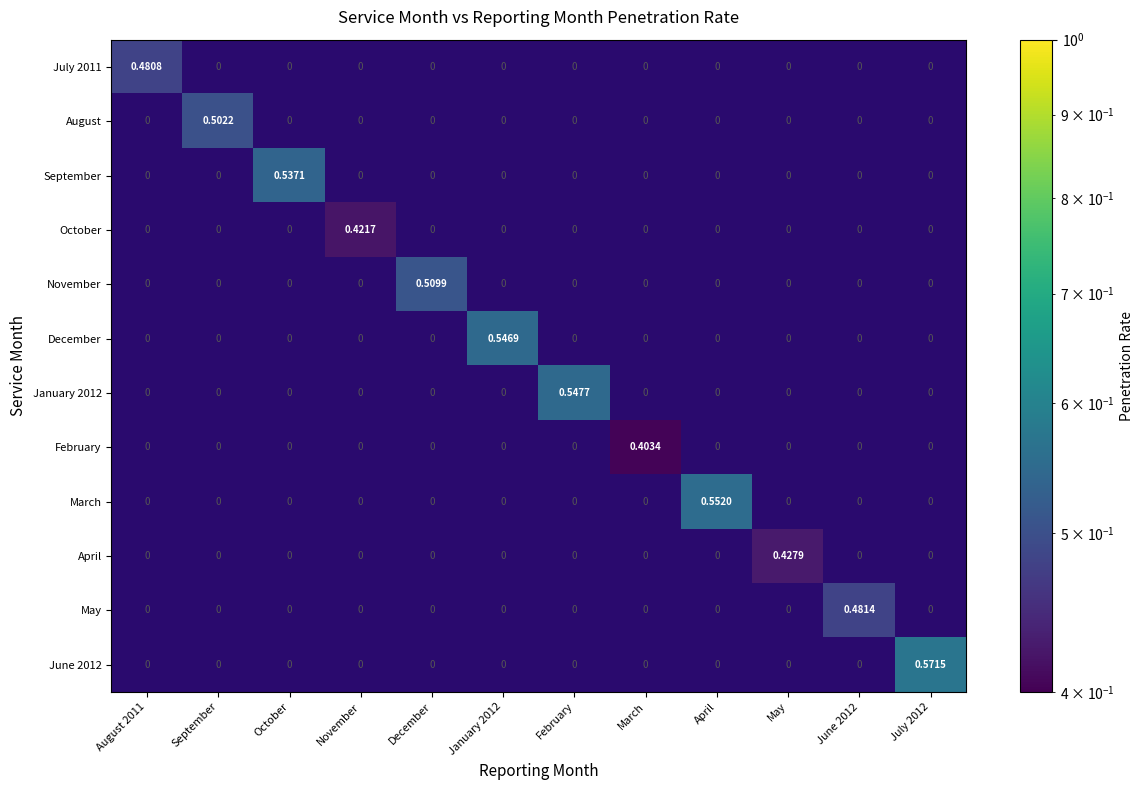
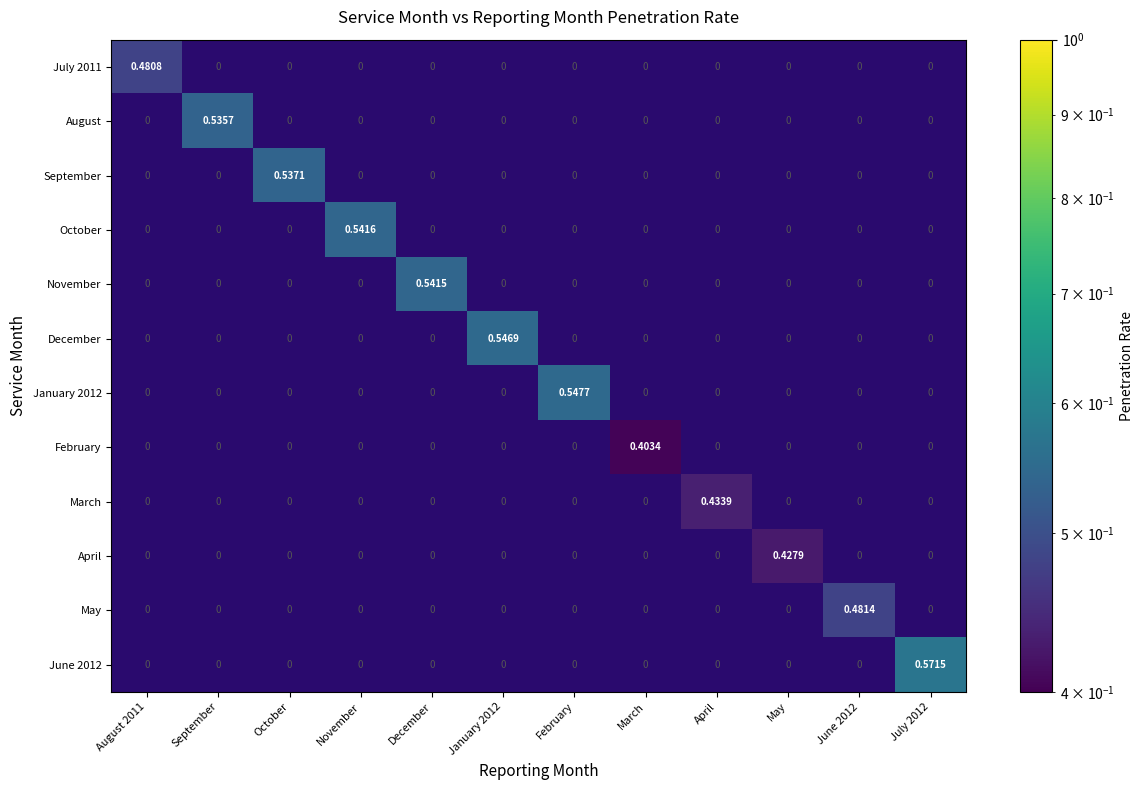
August, September: 0.5022 -> 0.5357
October, November: 0.4217 -> 0.5416
November, December: 0.5099 -> 0.5415
March, April: 0.5520 -> 0.4339
